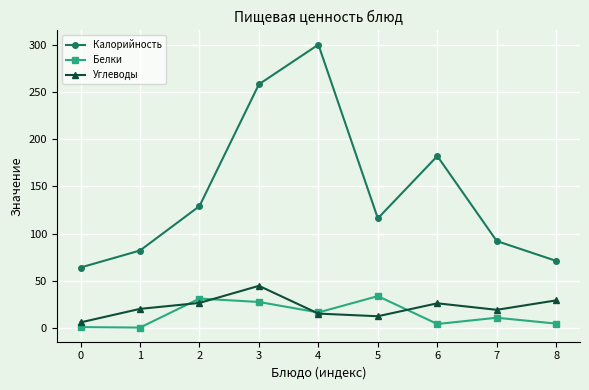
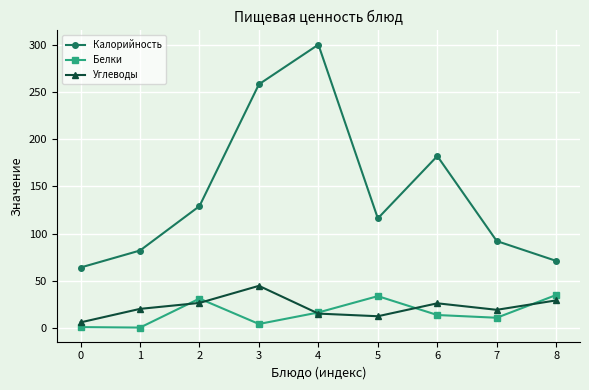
Белки, 3: 30 -> 0
Белки, 6: 0 -> 10
Белки, 8: 0 -> 30
